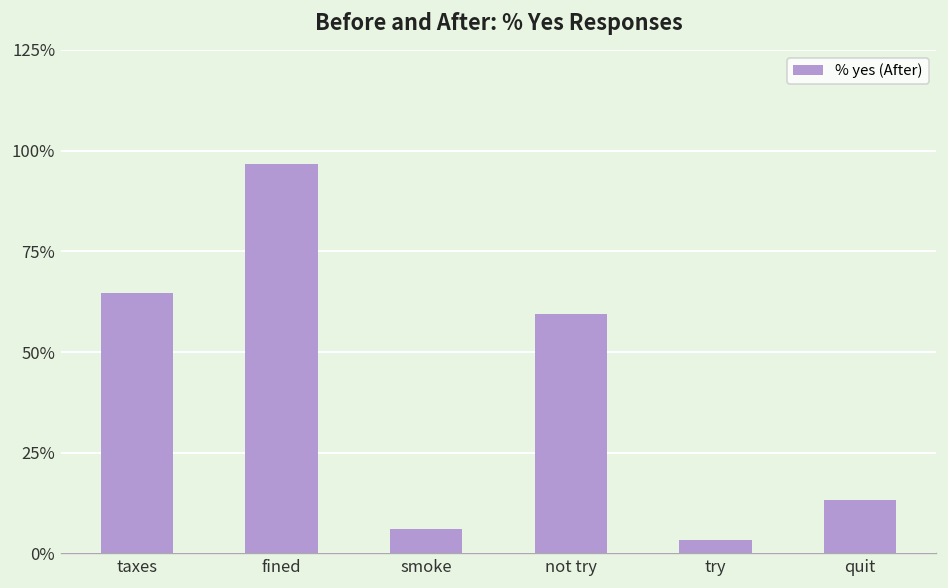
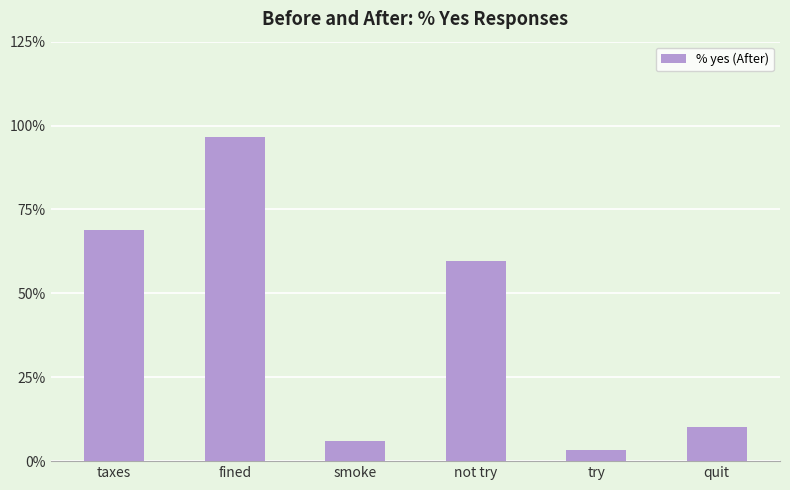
taxes: 65% -> 69%
quit: 13% -> 10%
